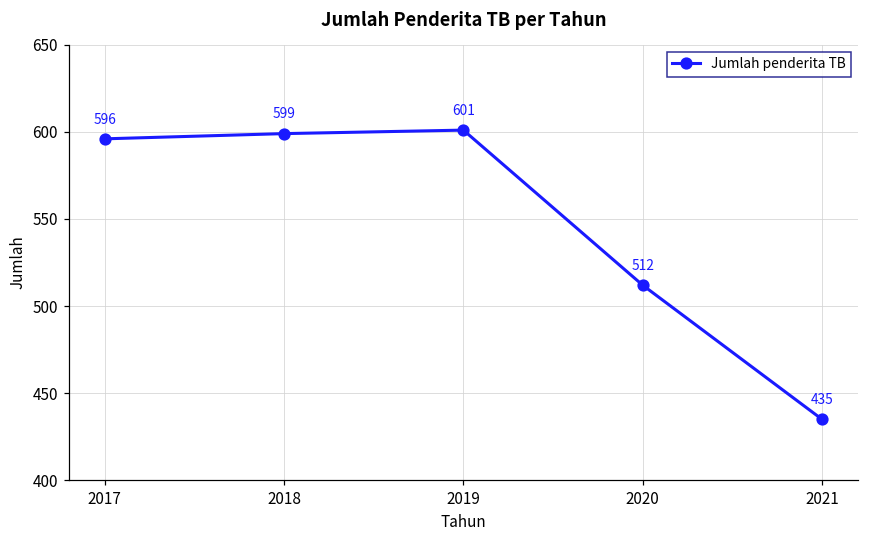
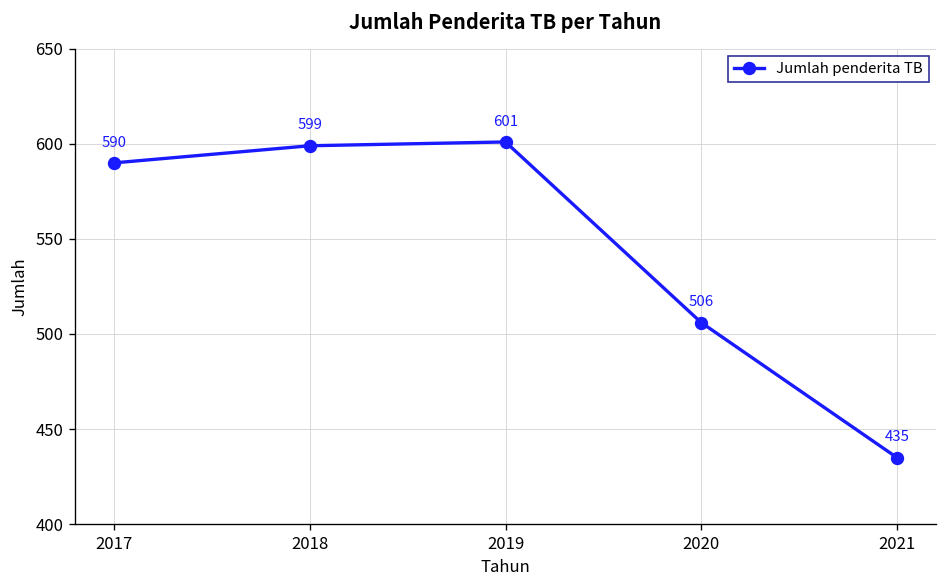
2017: 596 -> 590
2020: 512 -> 506
